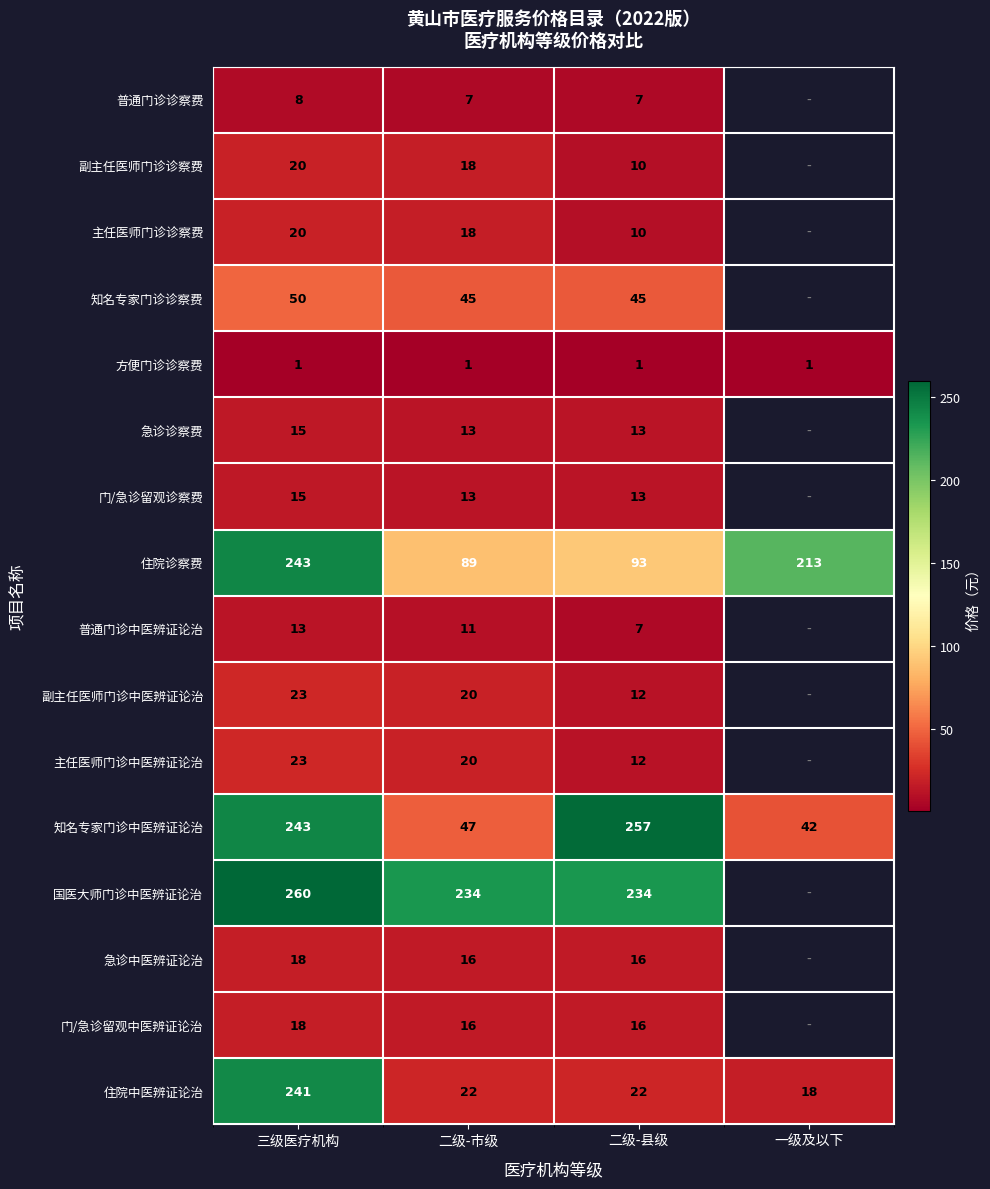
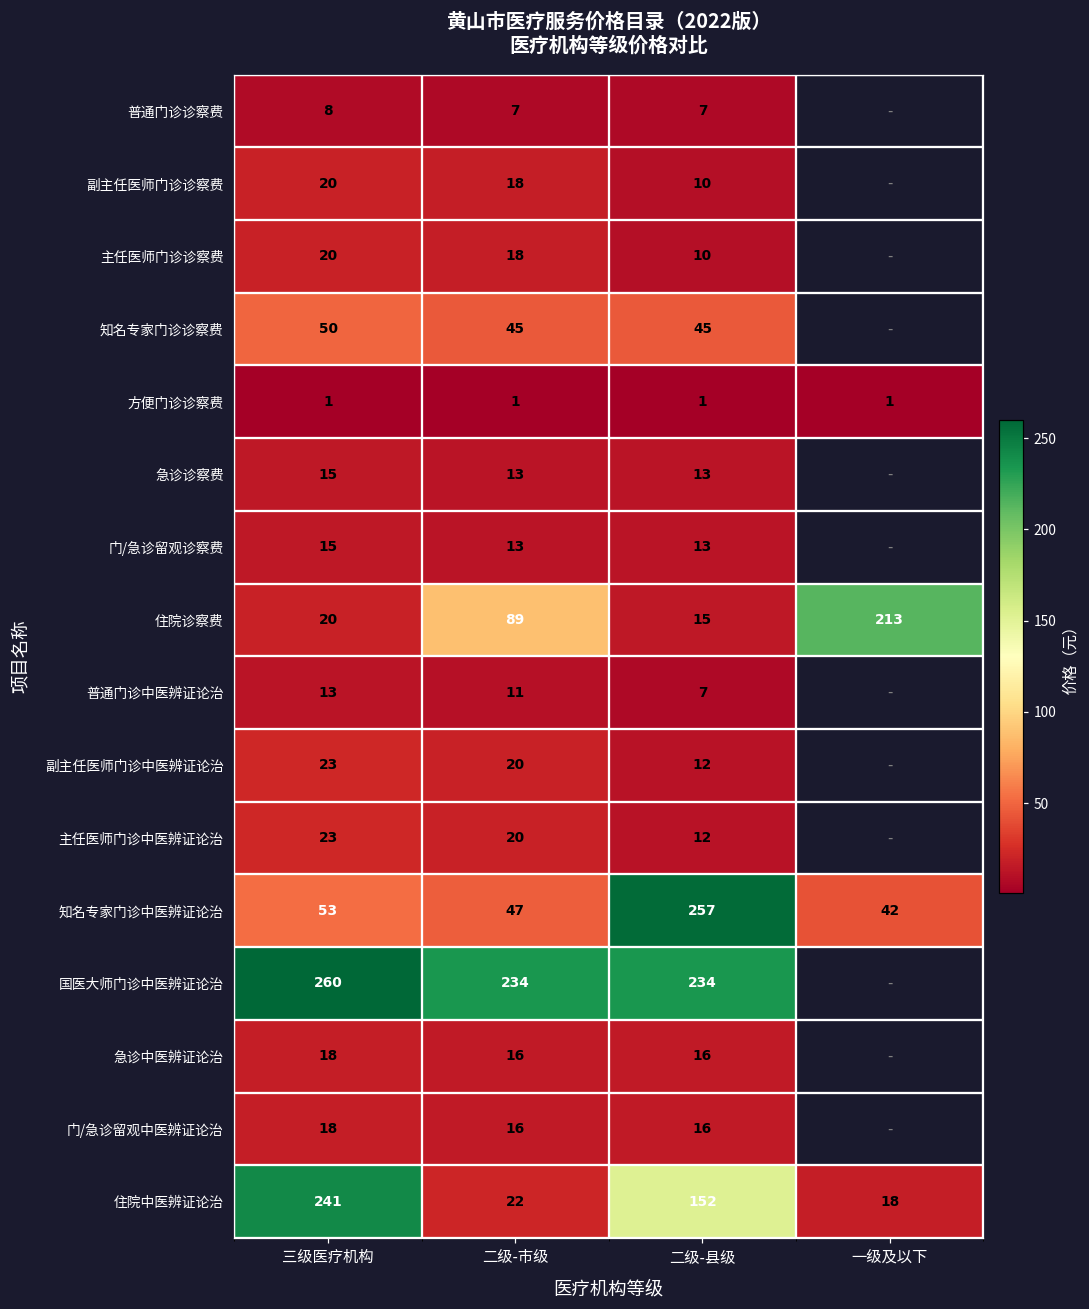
住院诊察费, 三级医疗机构: 243 -> 20
住院诊察费, 二级-县级: 93 -> 15
知名专家门诊中医辨证论治, 三级医疗机构: 243 -> 53
住院中医辨证论治, 二级-县级: 22 -> 152
